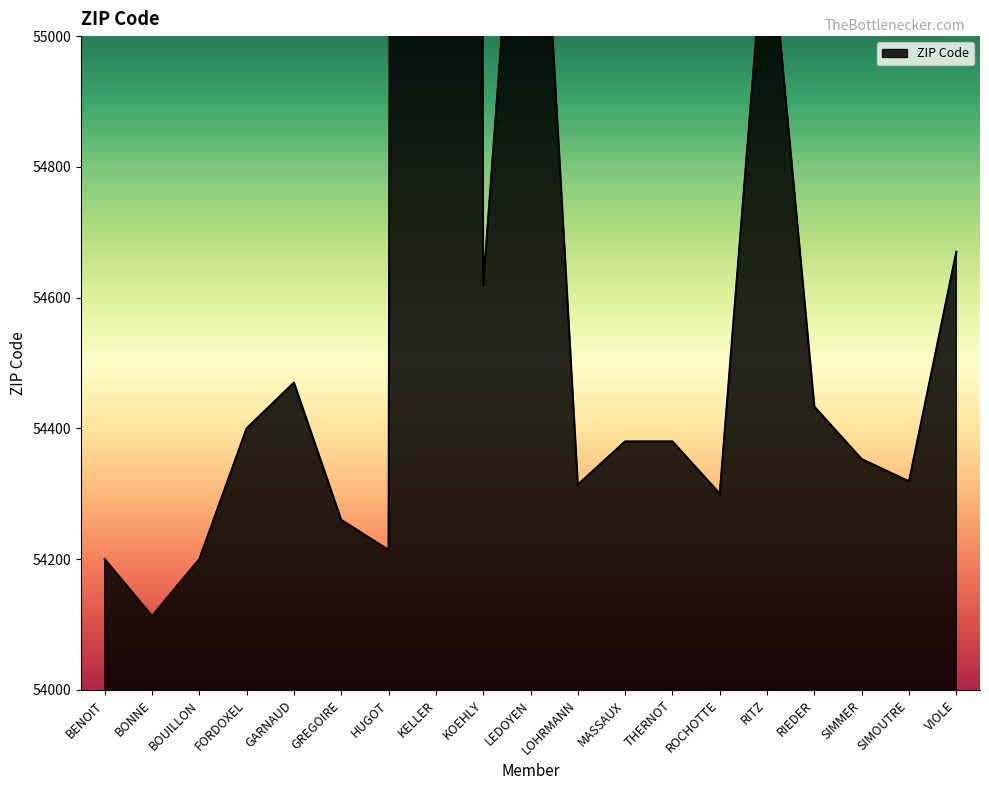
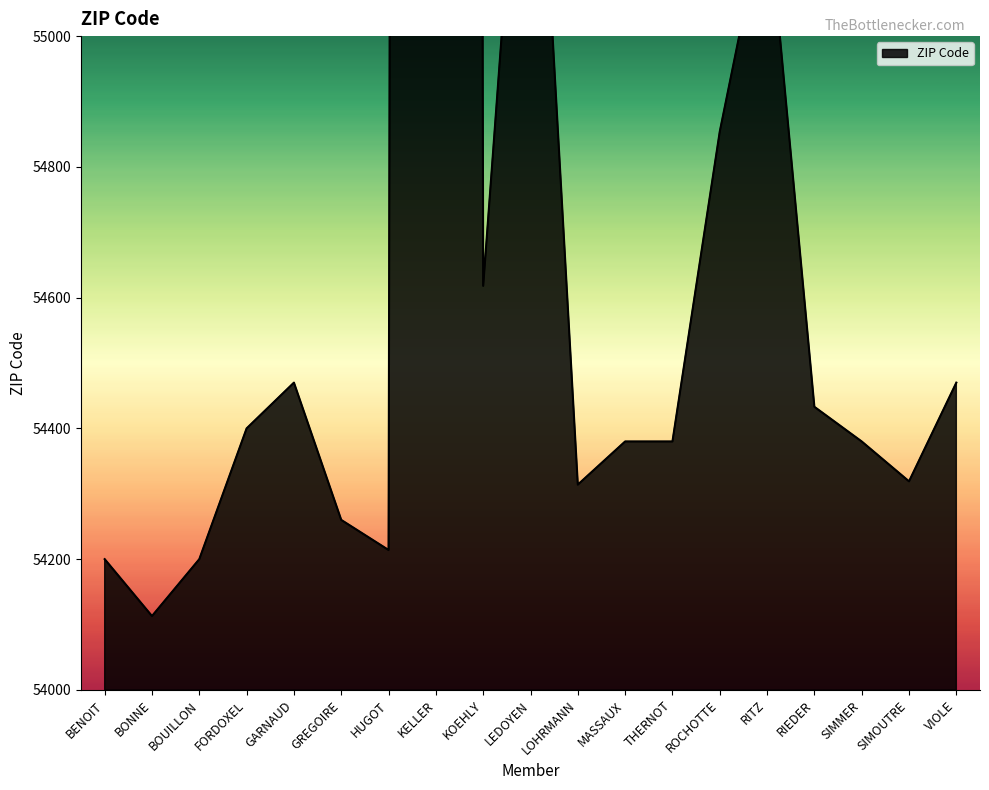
ROCHOTTE: 54300 -> 54850
SIMMER: 54350 -> 54380
VIOLE: 54670 -> 54470
